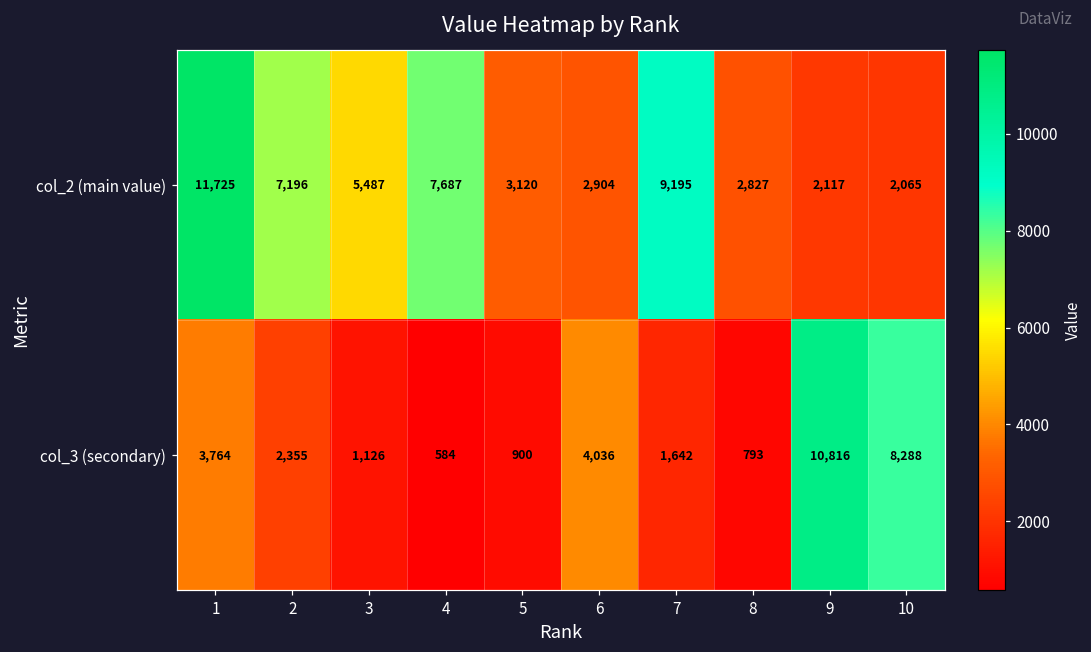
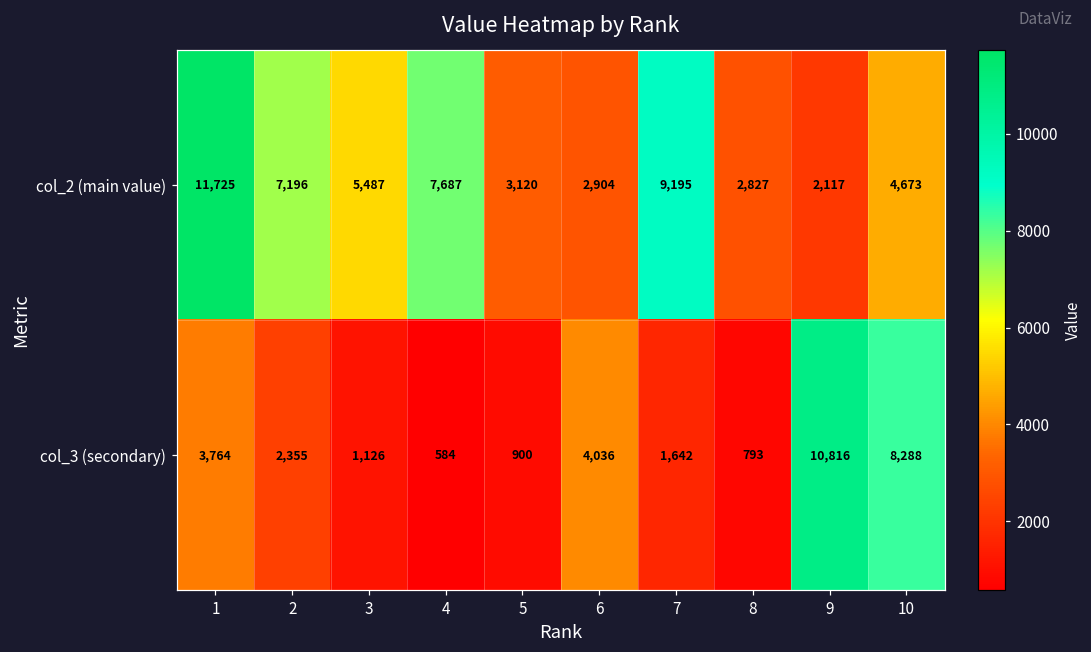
col_2 (main value), 10: 2,065 -> 4,673
